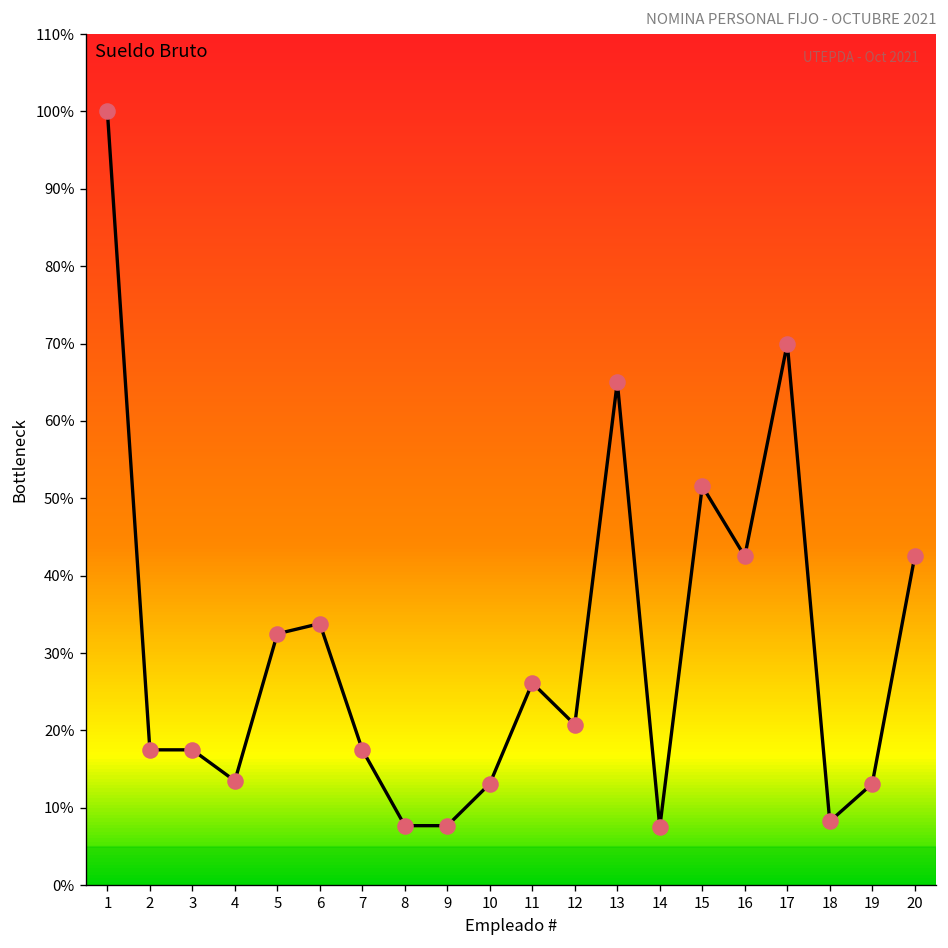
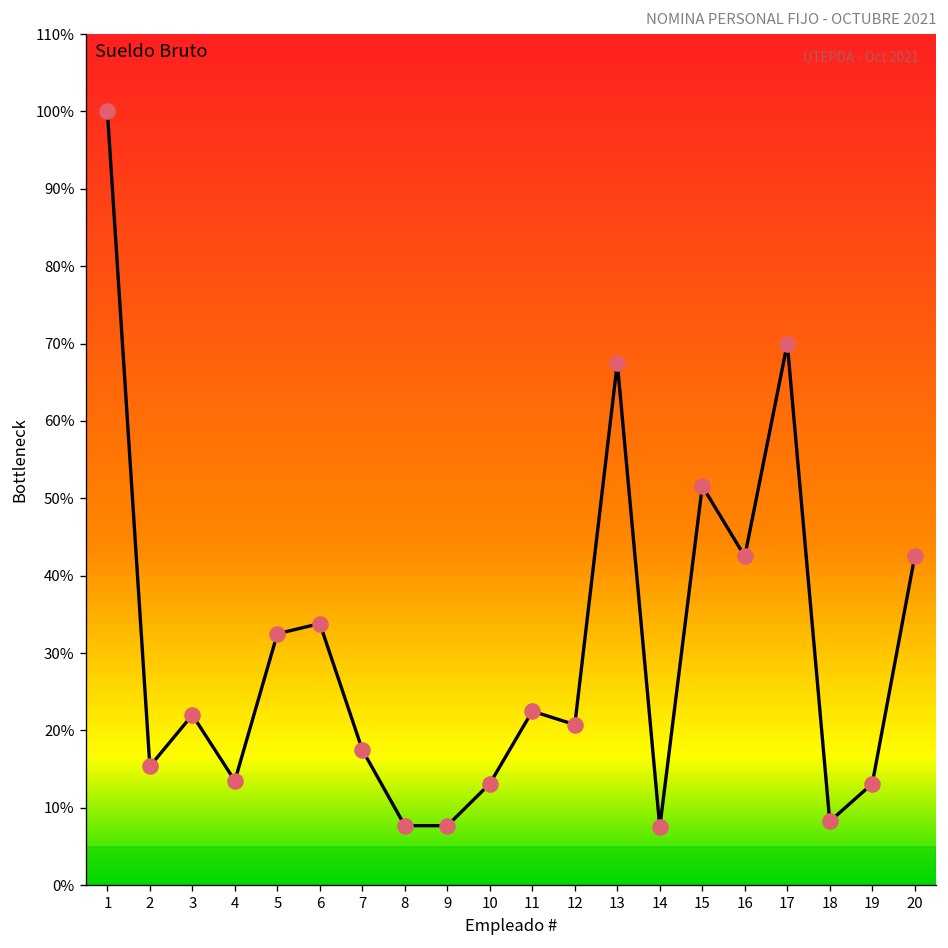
2: 17% -> 15%
3: 17% -> 22%
11: 26% -> 22%
13: 65% -> 67%
